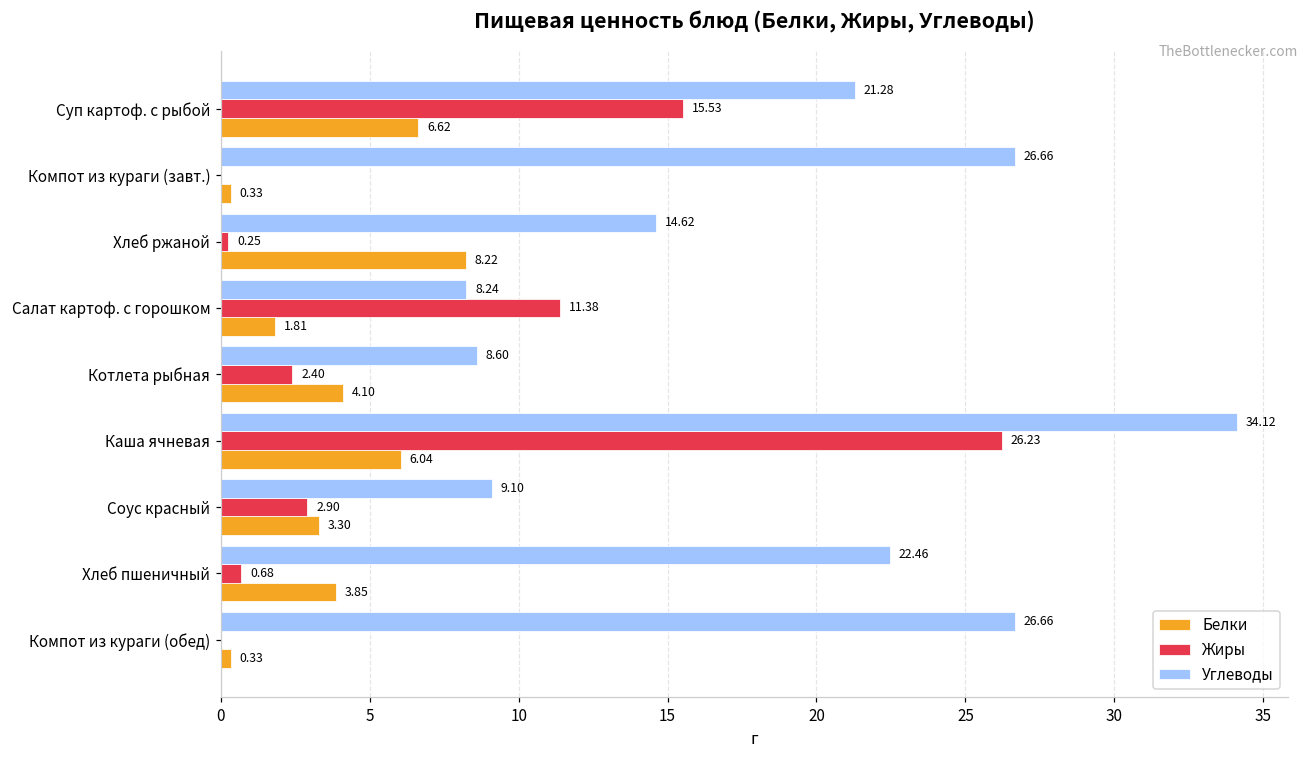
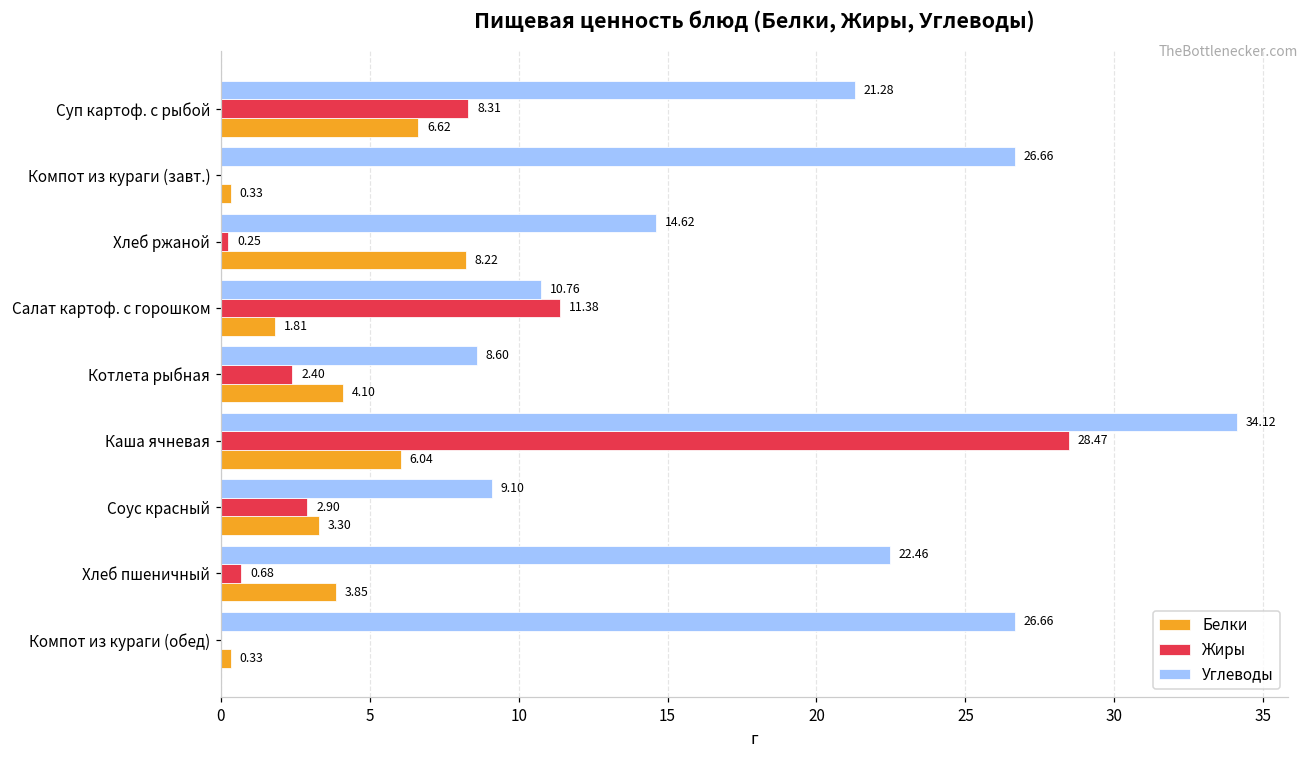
Жиры, Суп картоф. с рыбой: 15.53 -> 8.31
Углеводы, Салат картоф. с горошком: 8.24 -> 10.76
Жиры, Каша ячневая: 26.23 -> 28.47
